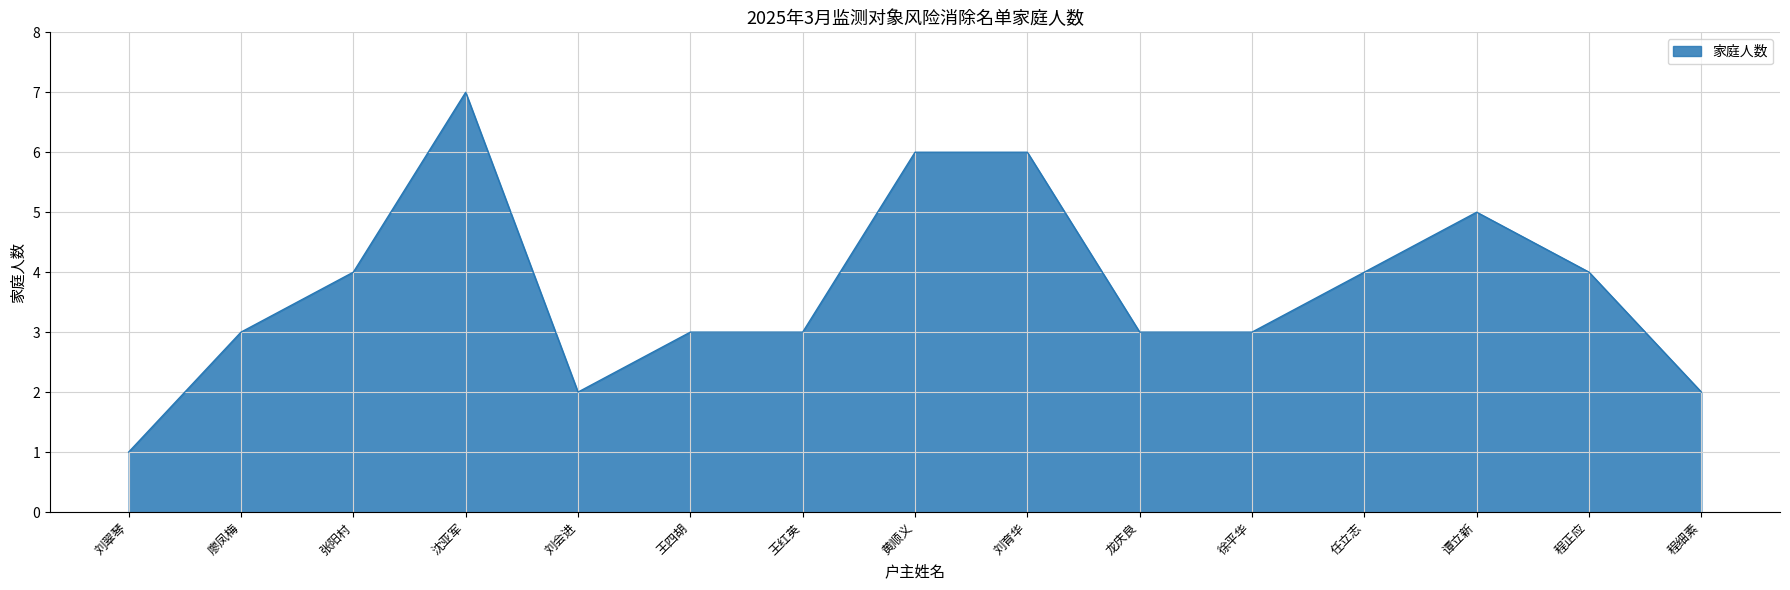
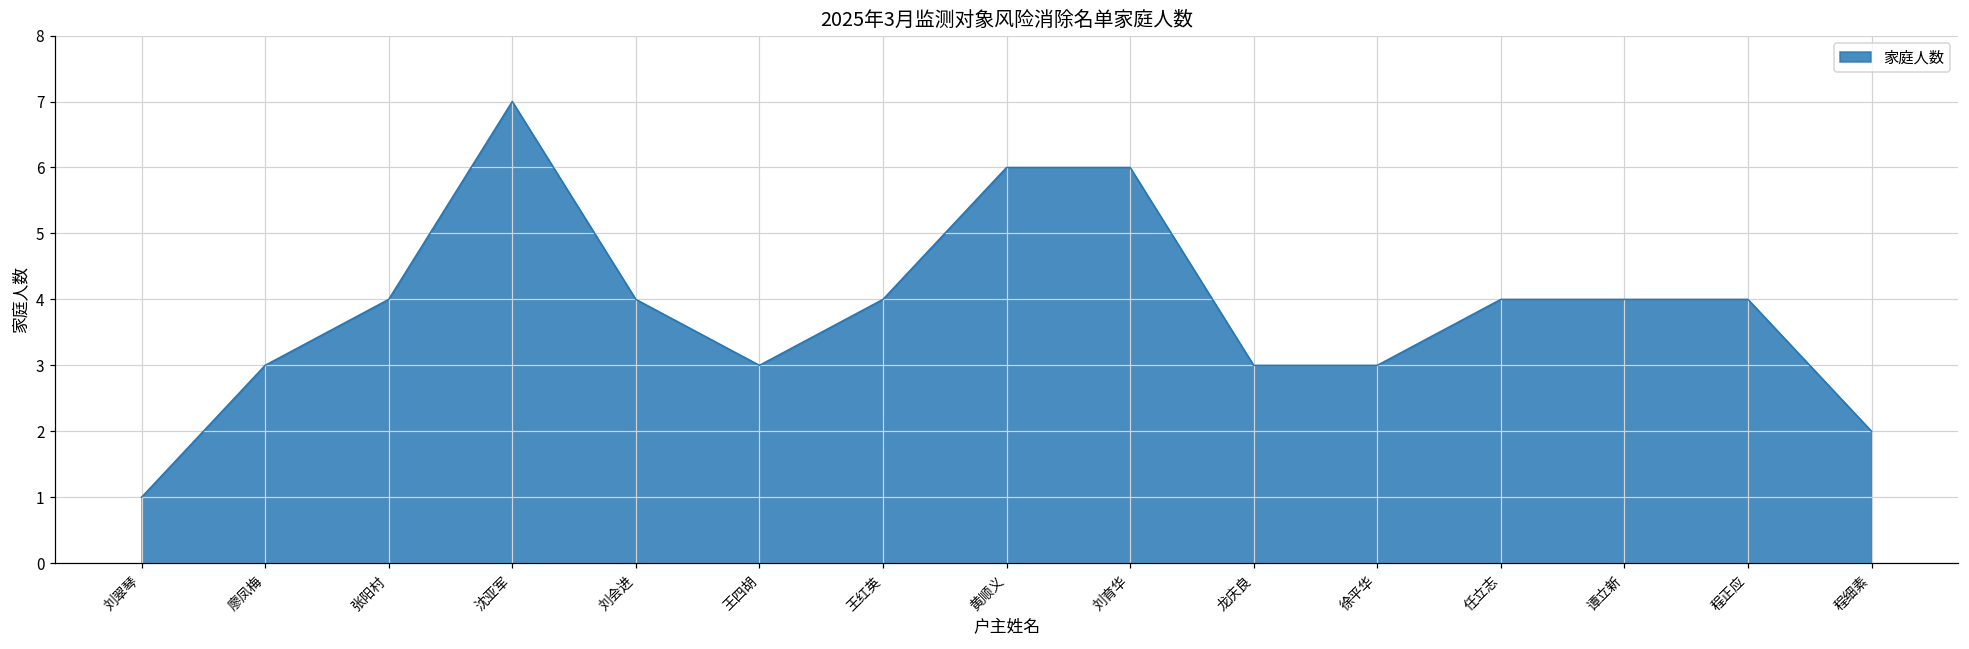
刘会进: 2 -> 4
王红英: 3 -> 4
谭立新: 5 -> 4
